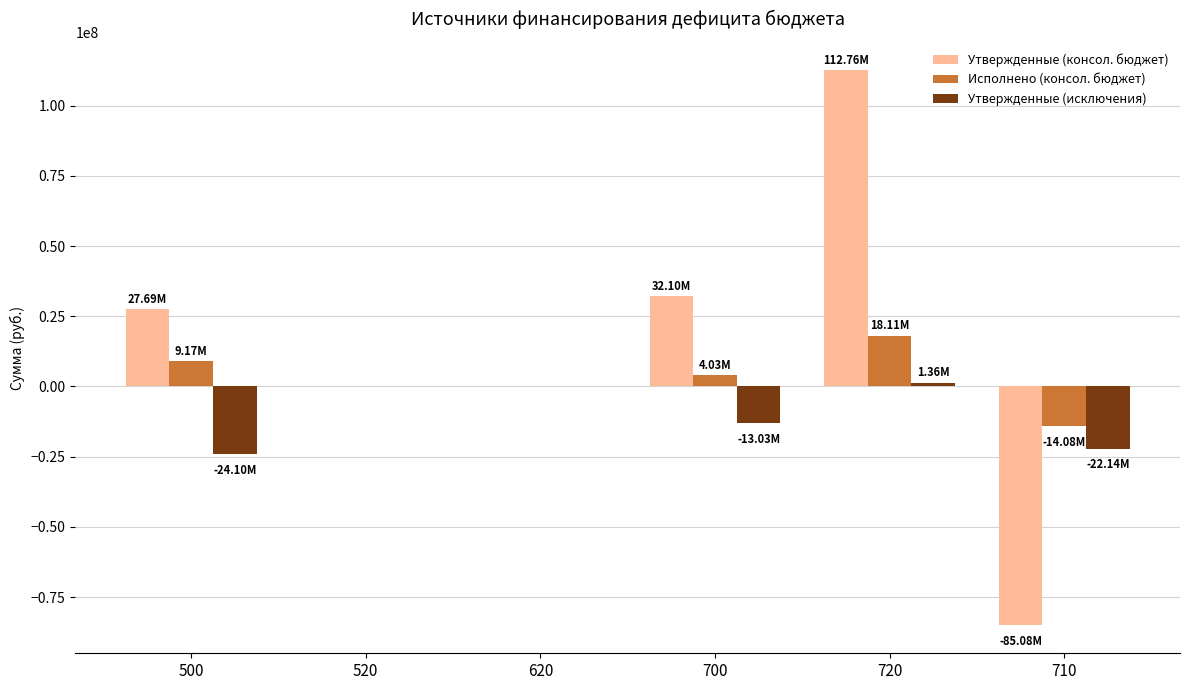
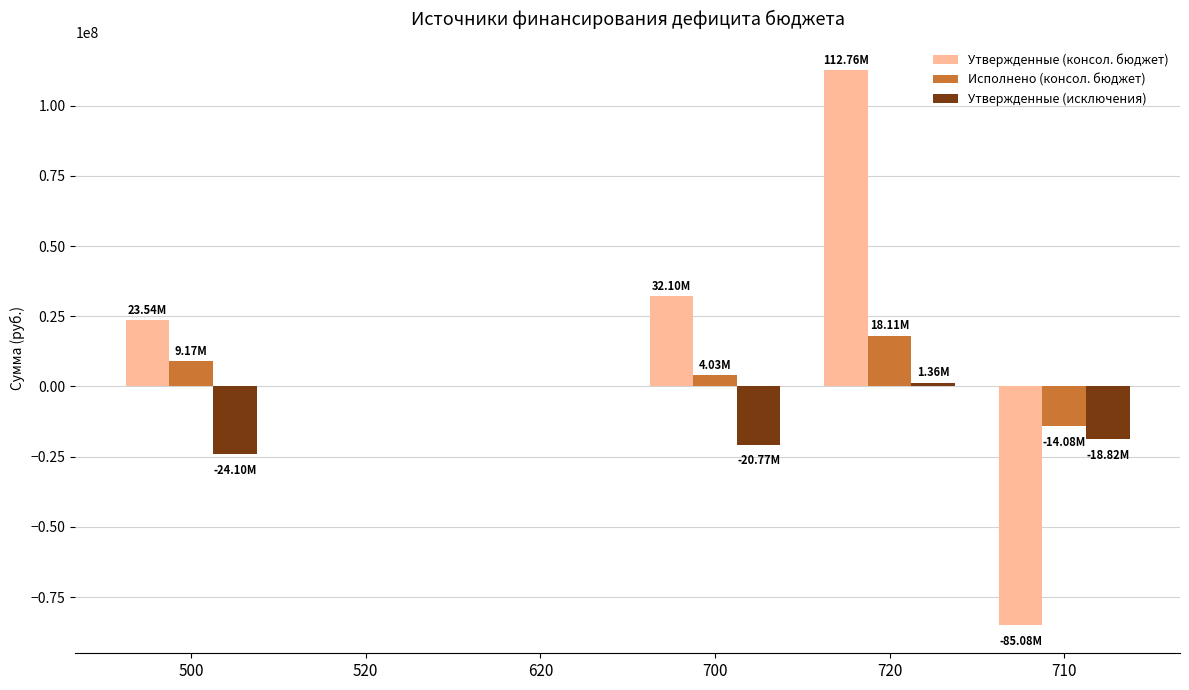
Утвержденные (консол. бюджет), 500: 27.69M -> 23.54M
Утвержденные (исключения), 700: -13.03M -> -20.77M
Утвержденные (исключения), 710: -22.14M -> -18.82M
